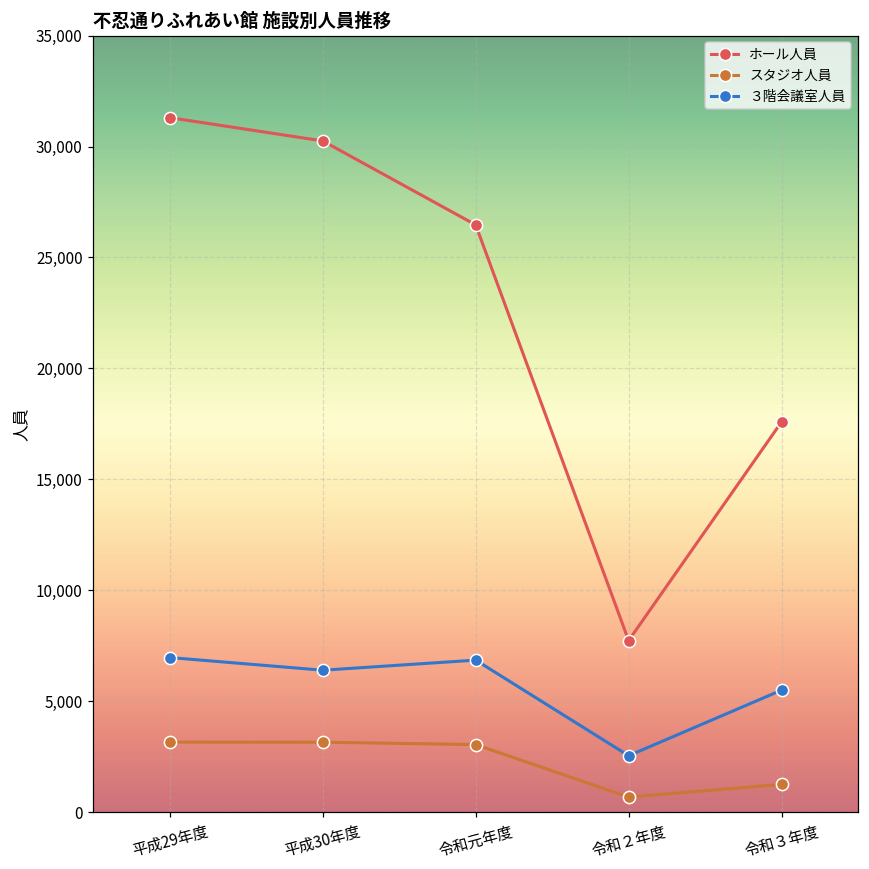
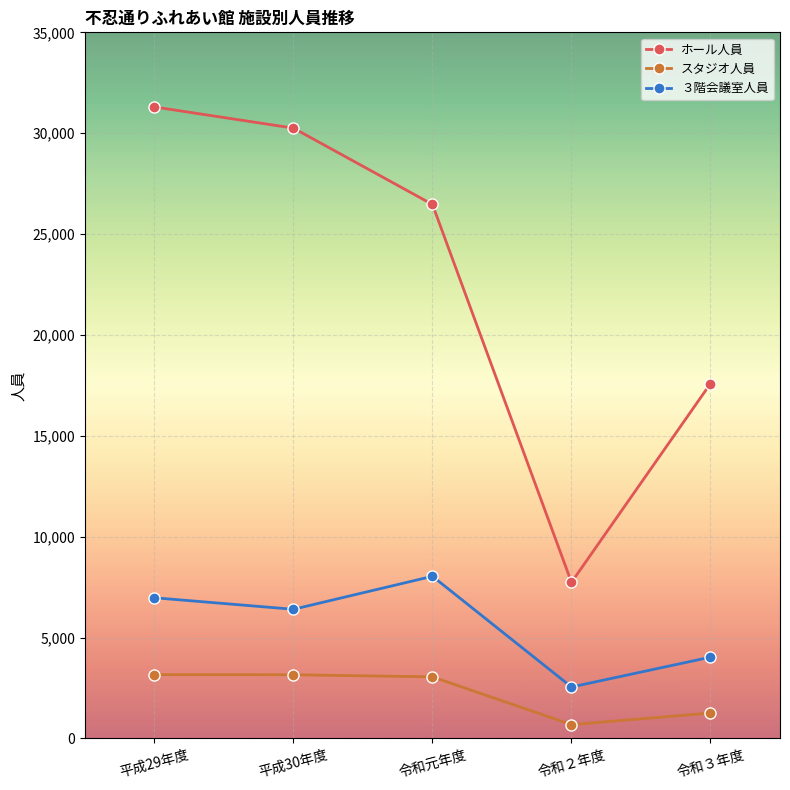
３階会議室人員, 令和元年度: 6,900 -> 8,000
３階会議室人員, 令和３年度: 5,500 -> 4,000
